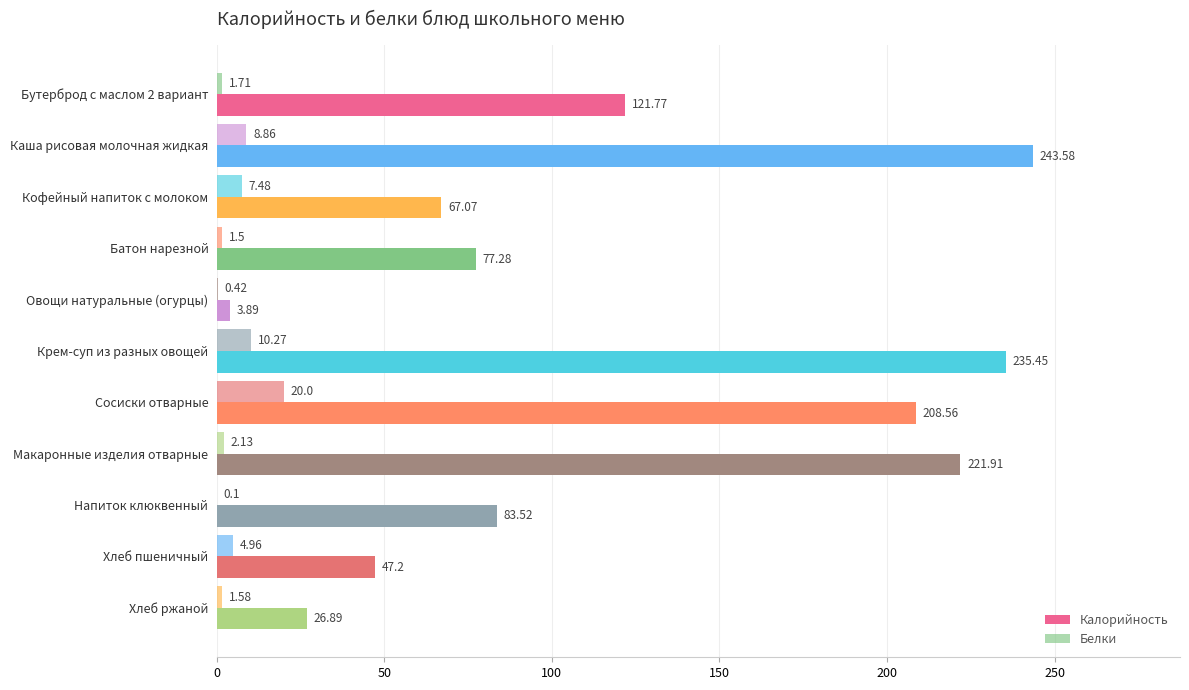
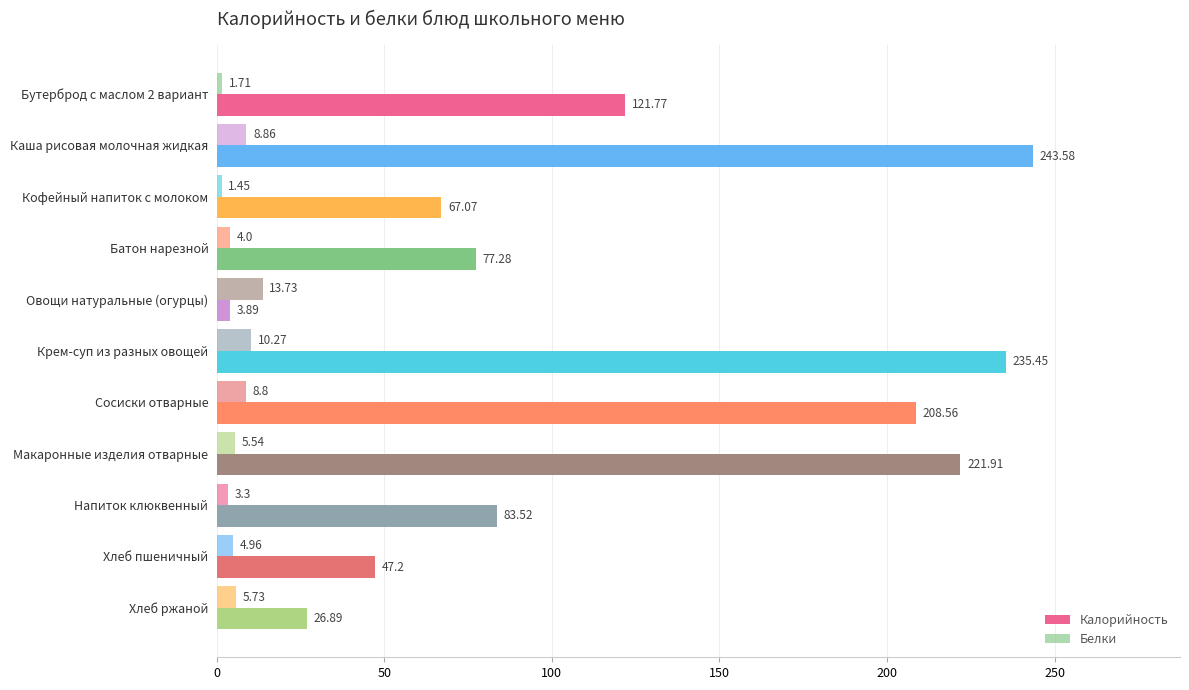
Белки, Кофейный напиток с молоком: 7.48 -> 1.45
Белки, Батон нарезной: 1.5 -> 4.0
Белки, Овощи натуральные (огурцы): 0.42 -> 13.73
Белки, Сосиски отварные: 20.0 -> 8.8
Белки, Макаронные изделия отварные: 2.13 -> 5.54
Белки, Напиток клюквенный: 0.1 -> 3.3
Белки, Хлеб ржаной: 1.58 -> 5.73
